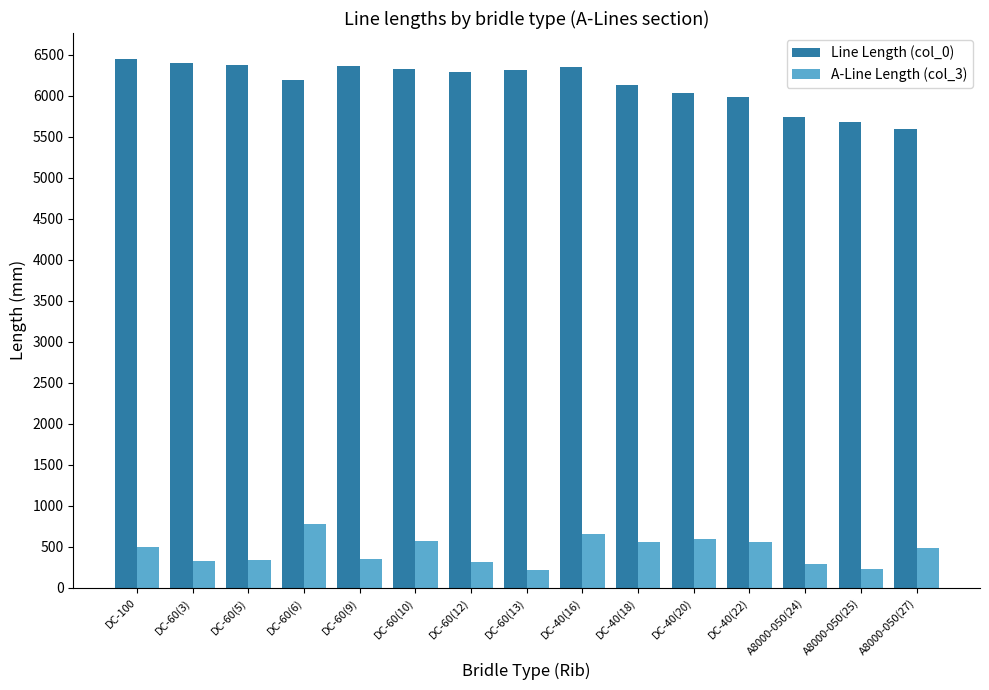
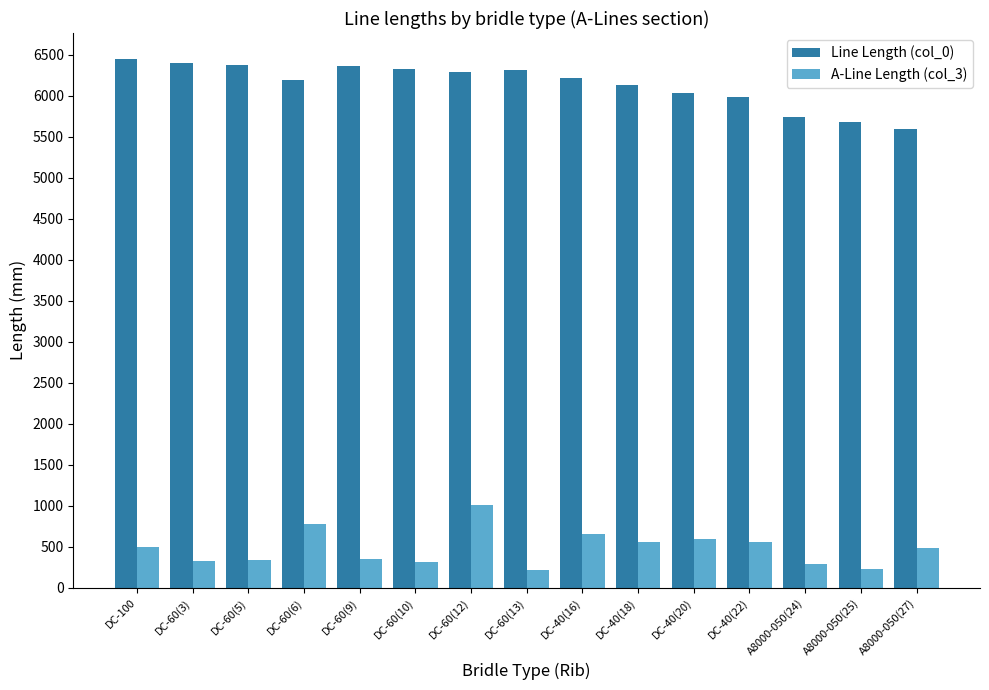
A-Line Length (col_3), DC-60(10): 600 -> 300
A-Line Length (col_3), DC-60(12): 300 -> 1000
Line Length (col_0), DC-40(16): 6300 -> 6200
